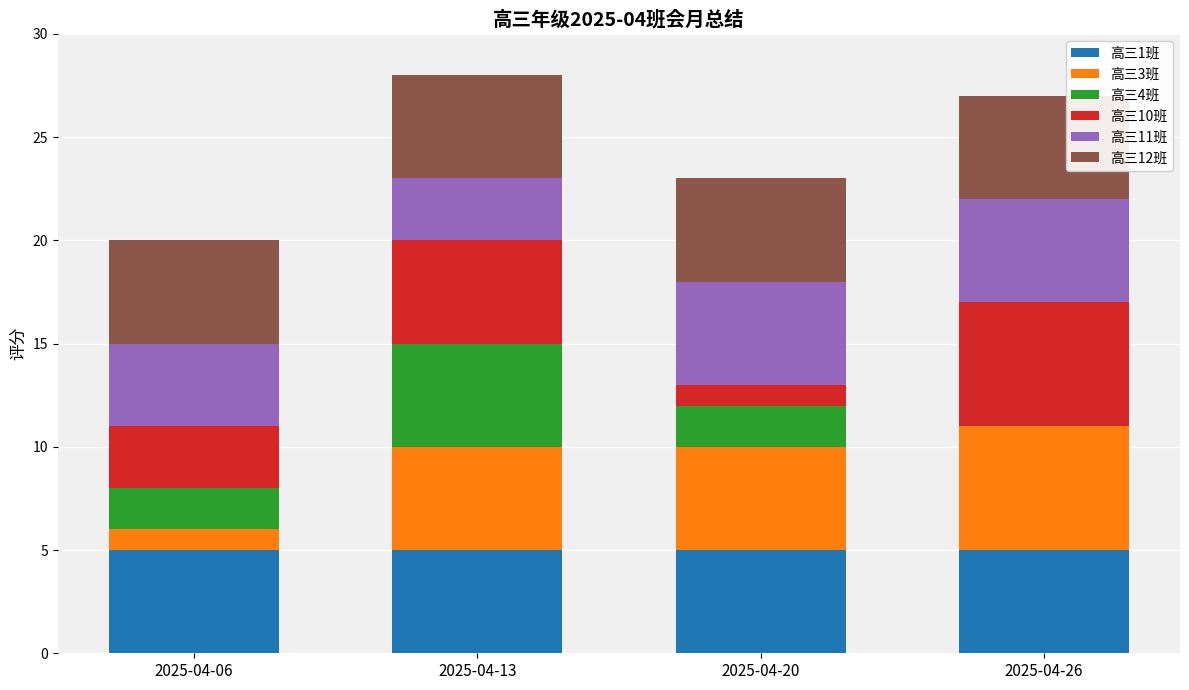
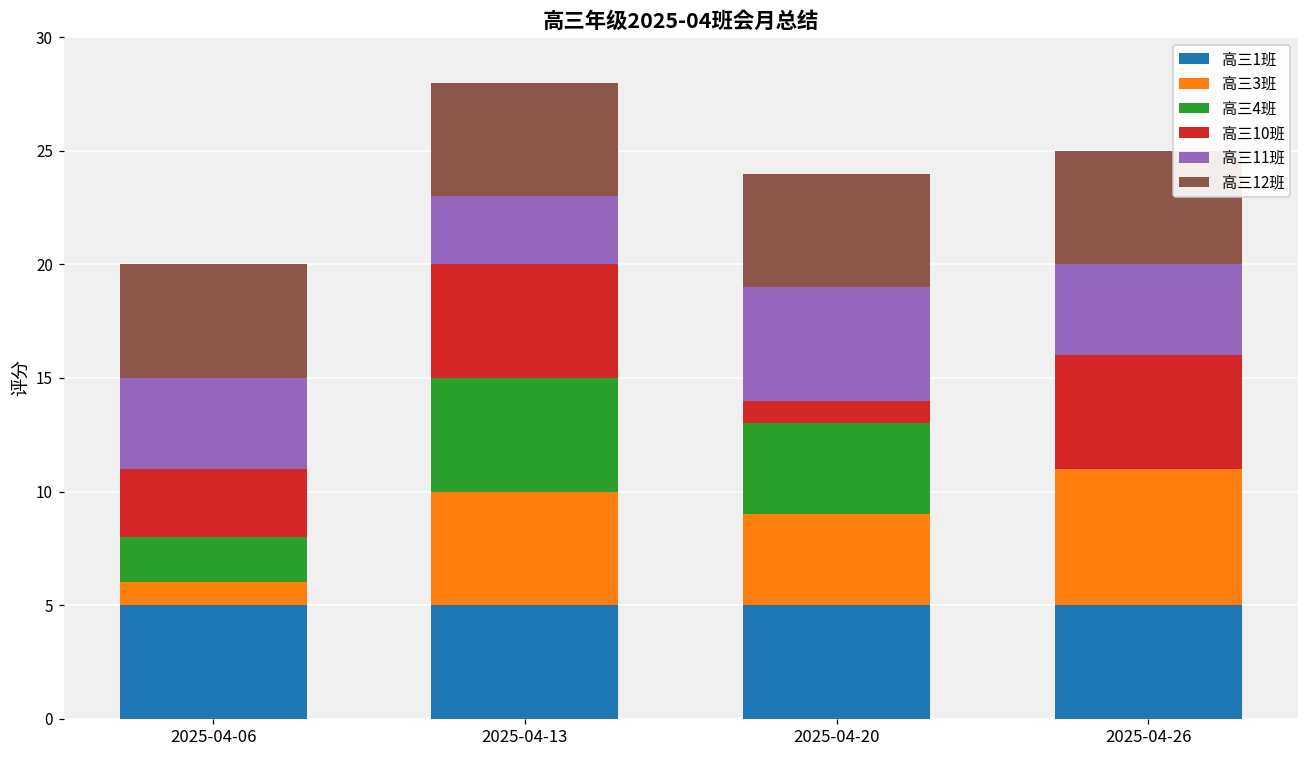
高三3班, 2025-04-20: 5 -> 4
高三4班, 2025-04-20: 2 -> 4
高三10班, 2025-04-26: 6 -> 5
高三11班, 2025-04-26: 5 -> 4
